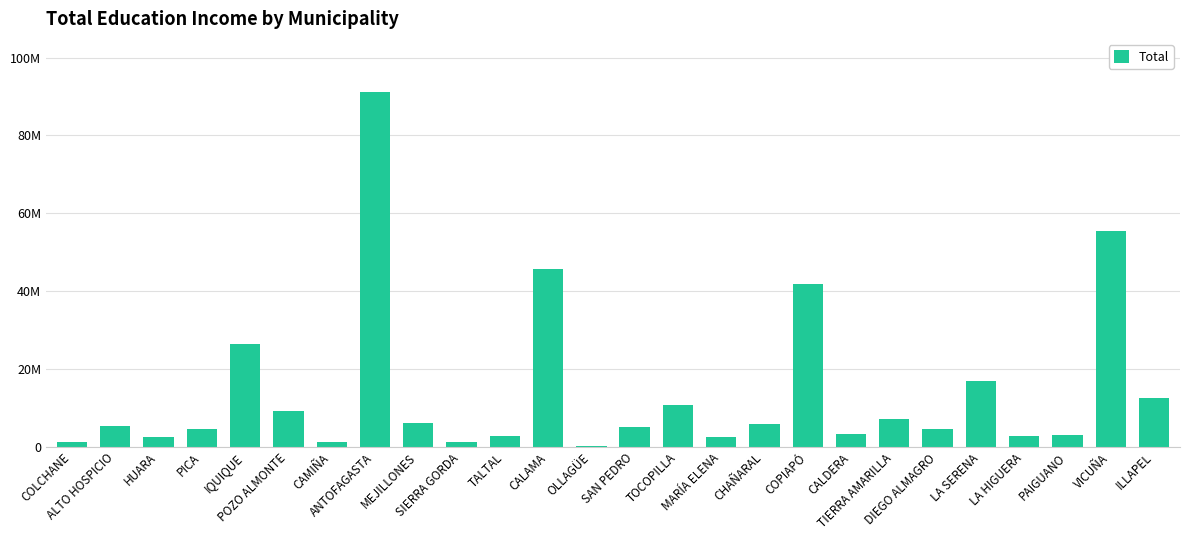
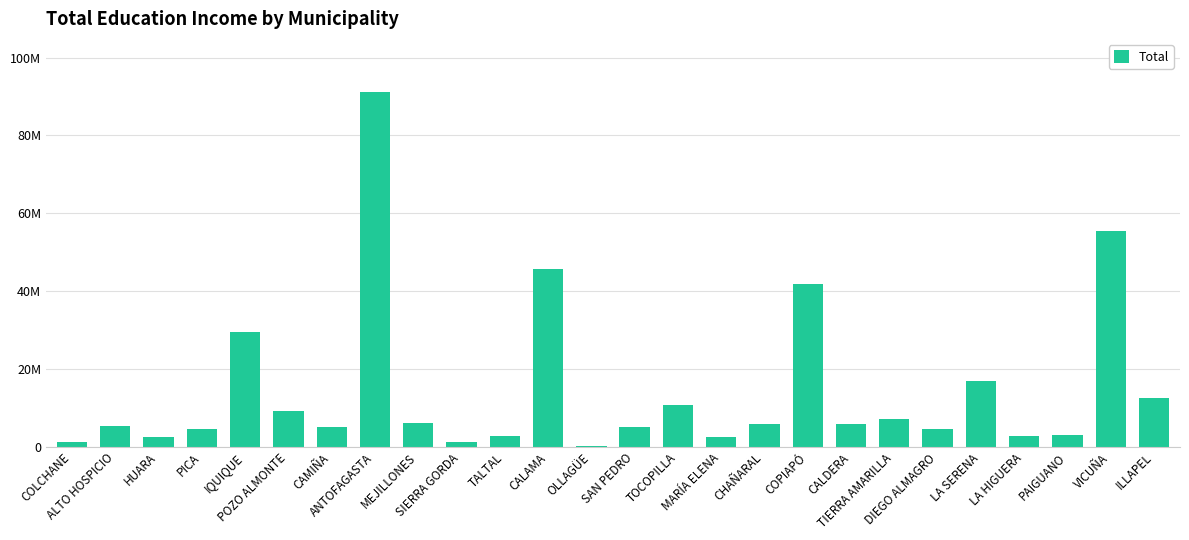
IQUIQUE: 26000000 -> 30000000
CAMIÑA: 1000000 -> 5000000
CALDERA: 3000000 -> 6000000
